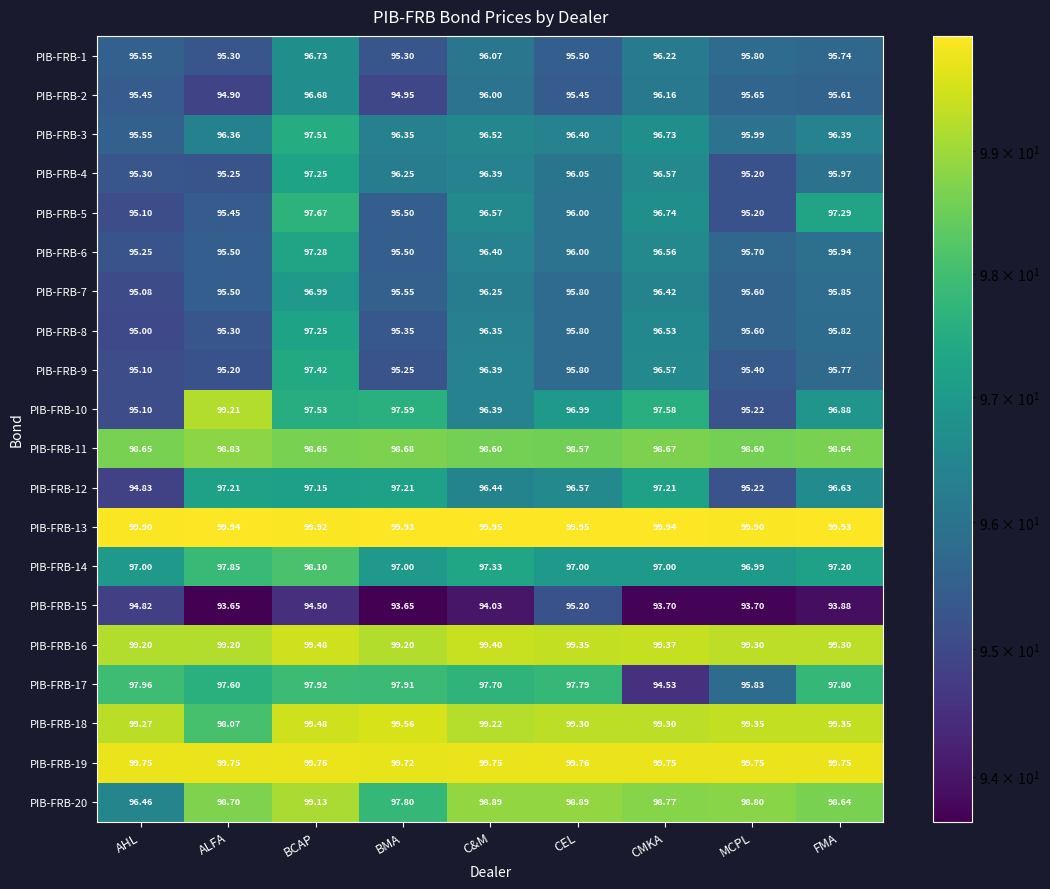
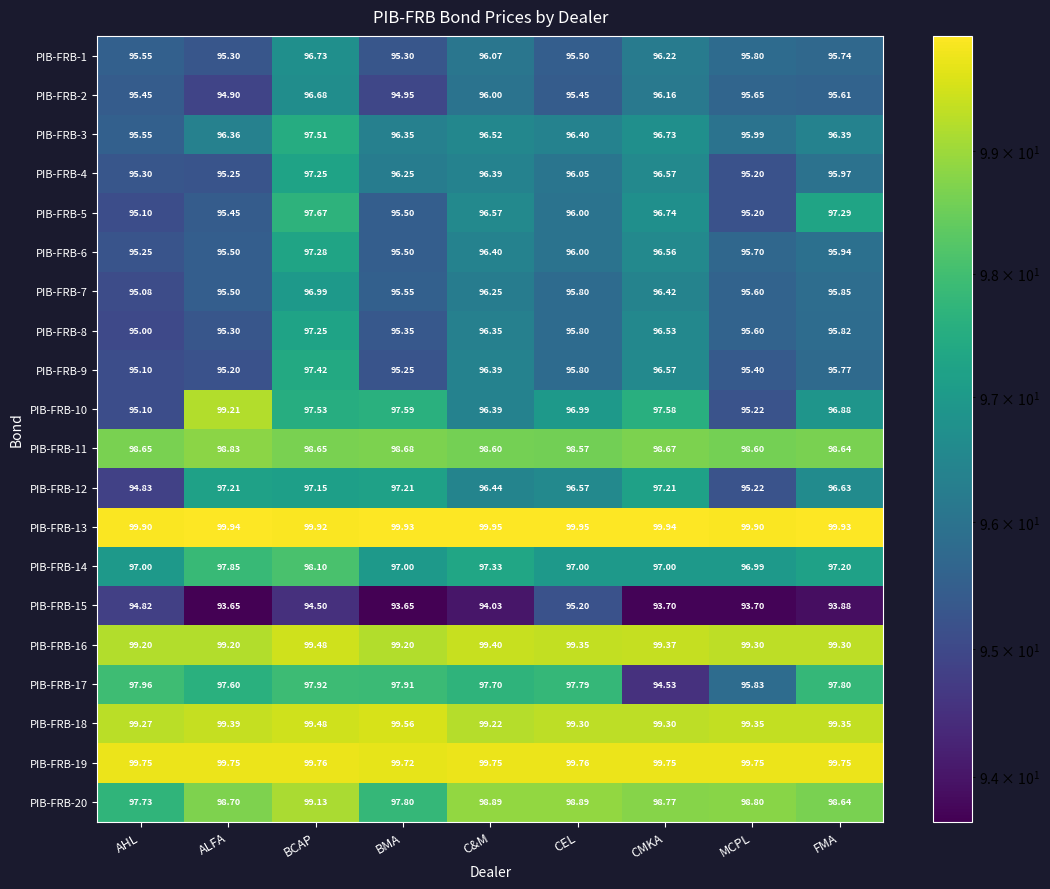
PIB-FRB-18, ALFA: 98.07 -> 99.39
PIB-FRB-20, AHL: 96.46 -> 97.73
